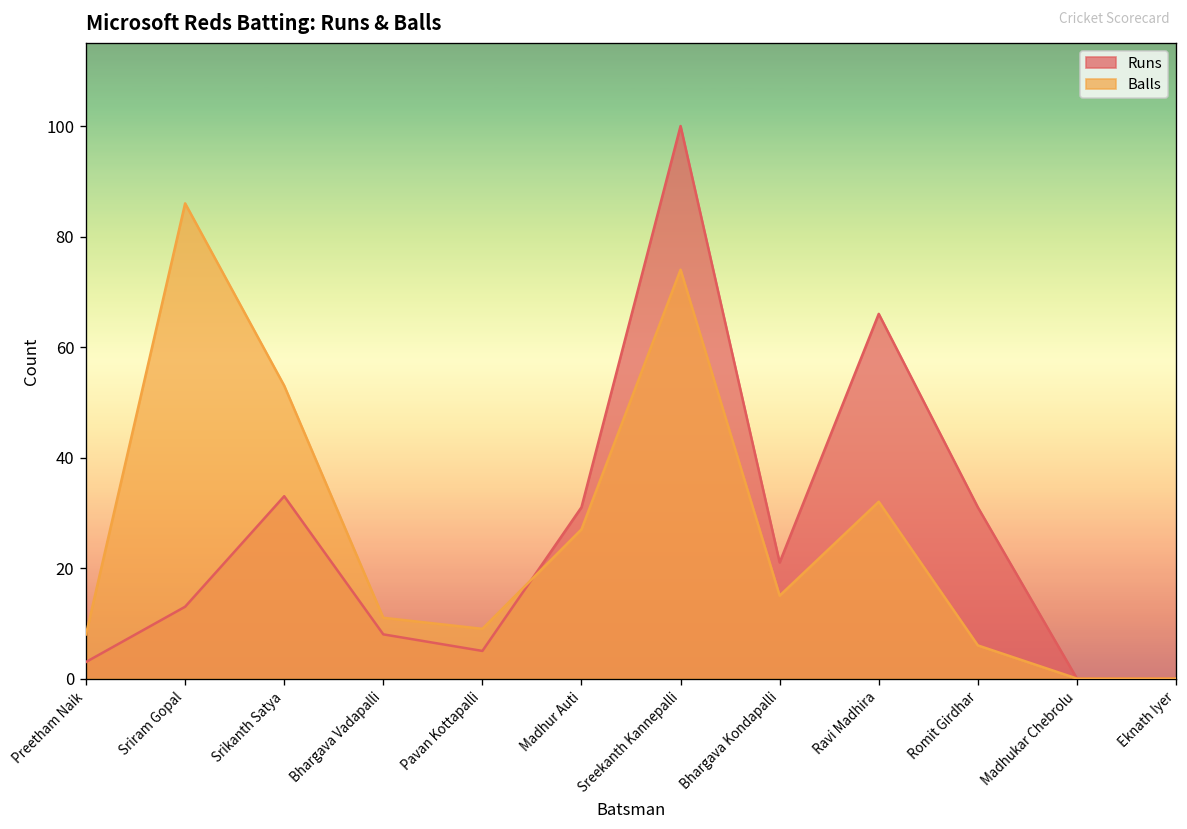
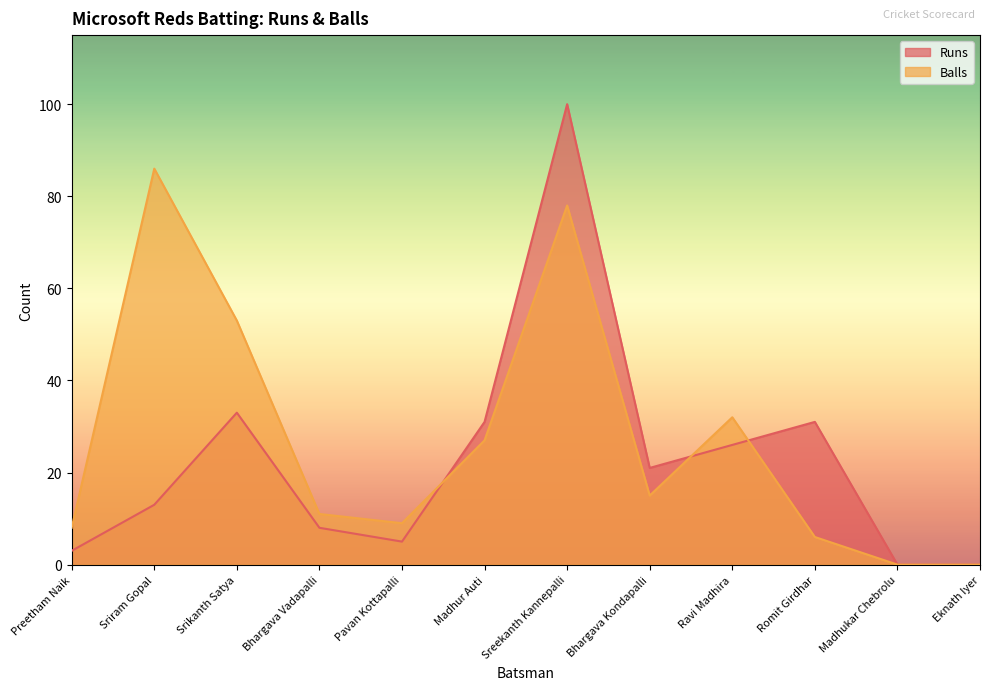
Balls, Sreekanth Kannepalli: 74 -> 78
Runs, Ravi Madhira: 66 -> 26
